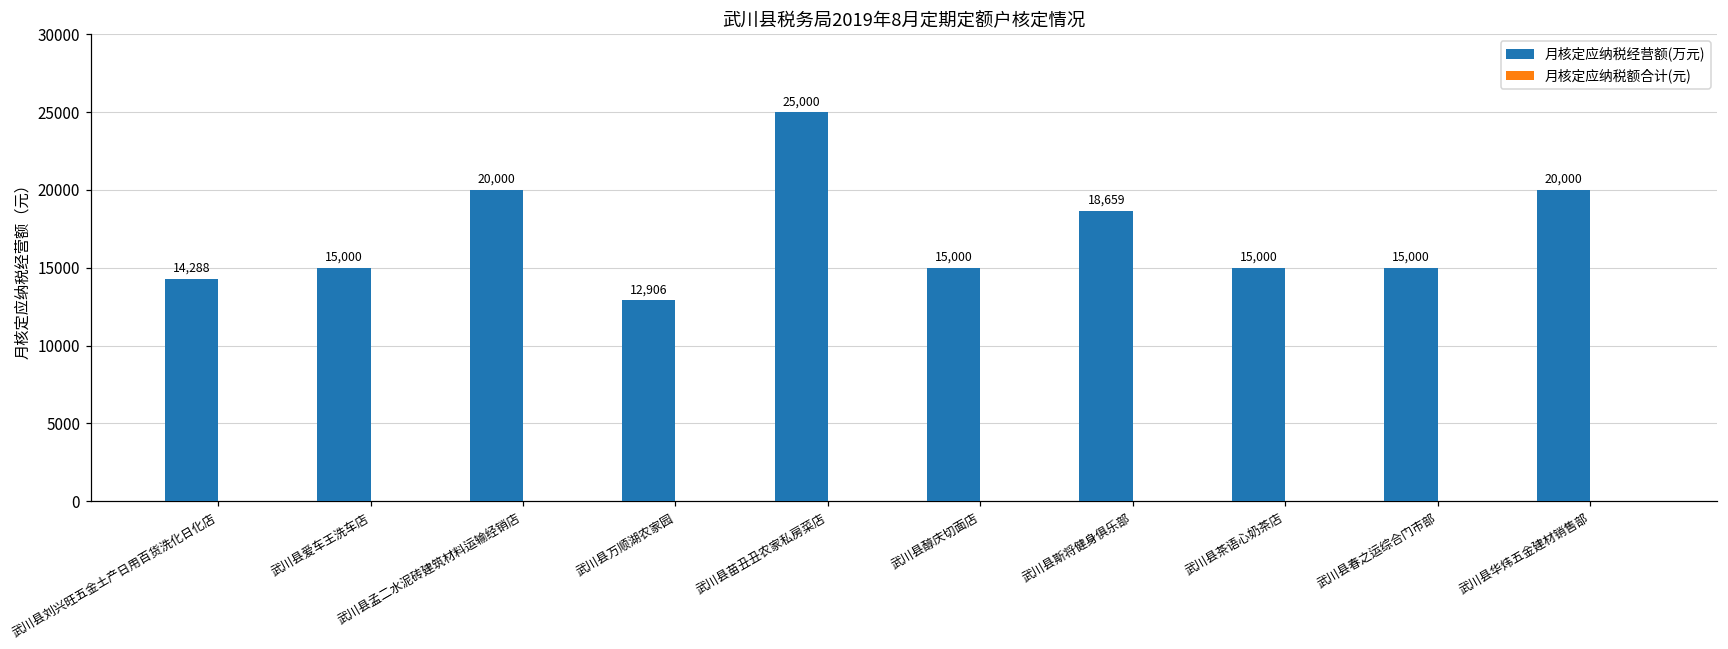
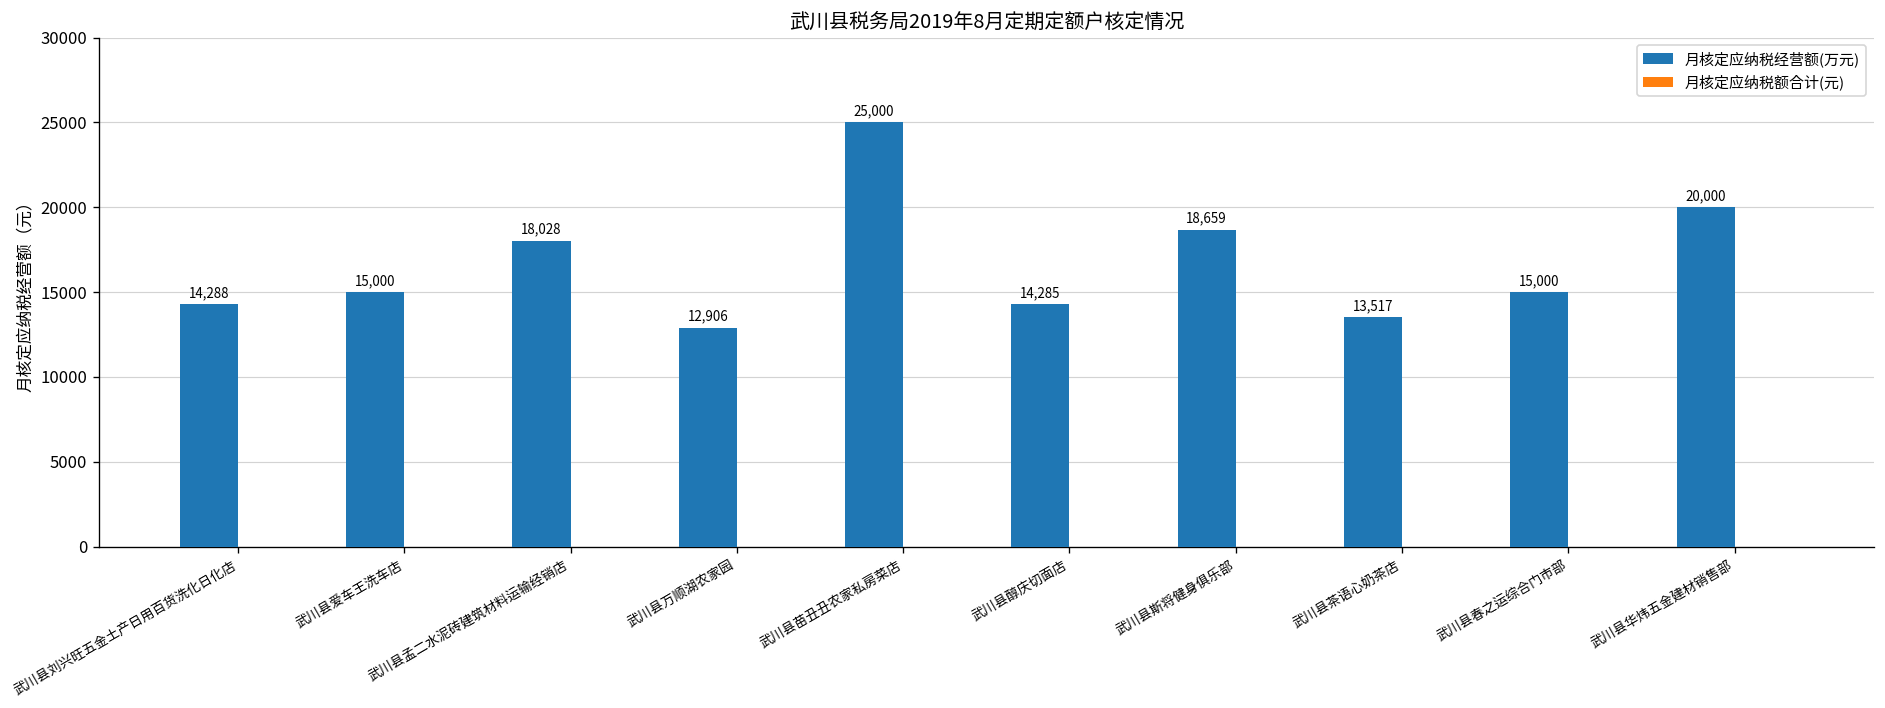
月核定应纳税经营额(万元), 武川县孟二水泥砖建筑材料运输经销店: 20,000 -> 18,028
月核定应纳税经营额(万元), 武川县醇庆切面店: 15,000 -> 14,285
月核定应纳税经营额(万元), 武川县茶语心奶茶店: 15,000 -> 13,517
